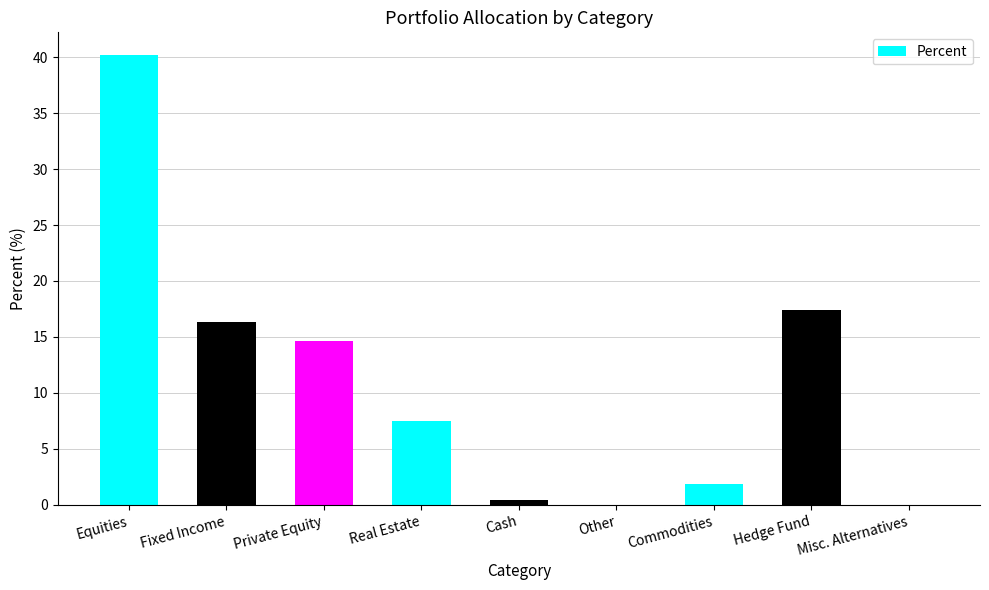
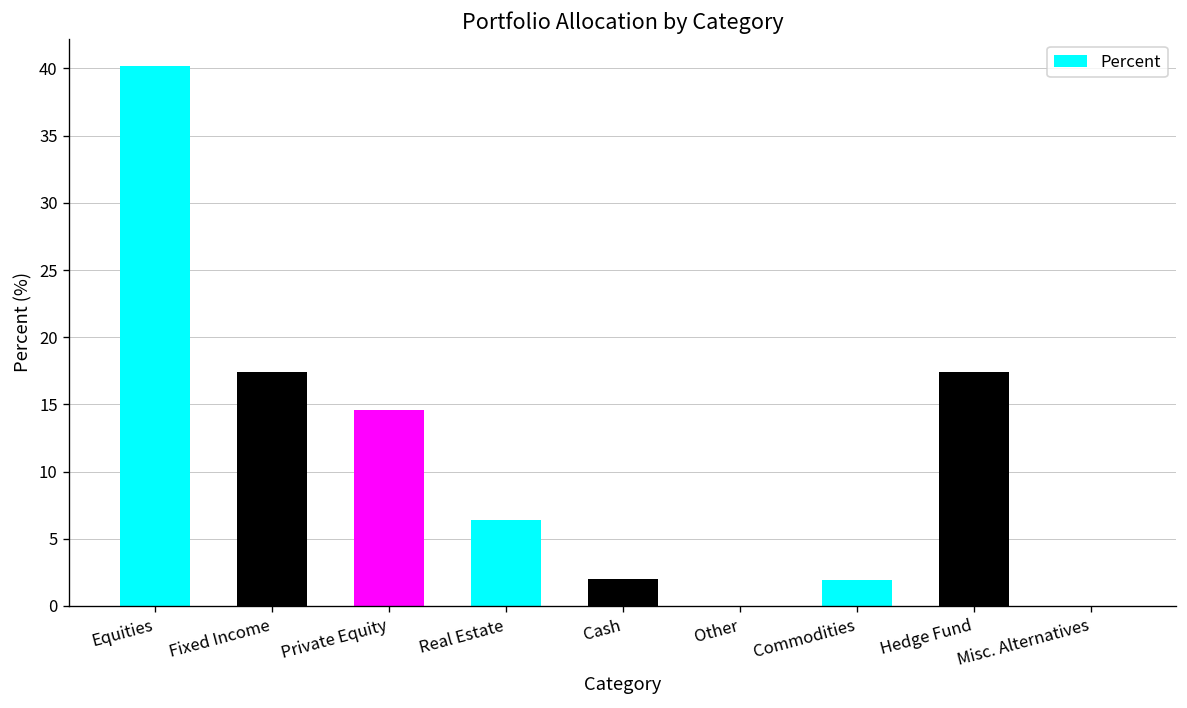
Fixed Income: 16.3 -> 17.4
Real Estate: 7.5 -> 6.4
Cash: 0.4 -> 2.0
